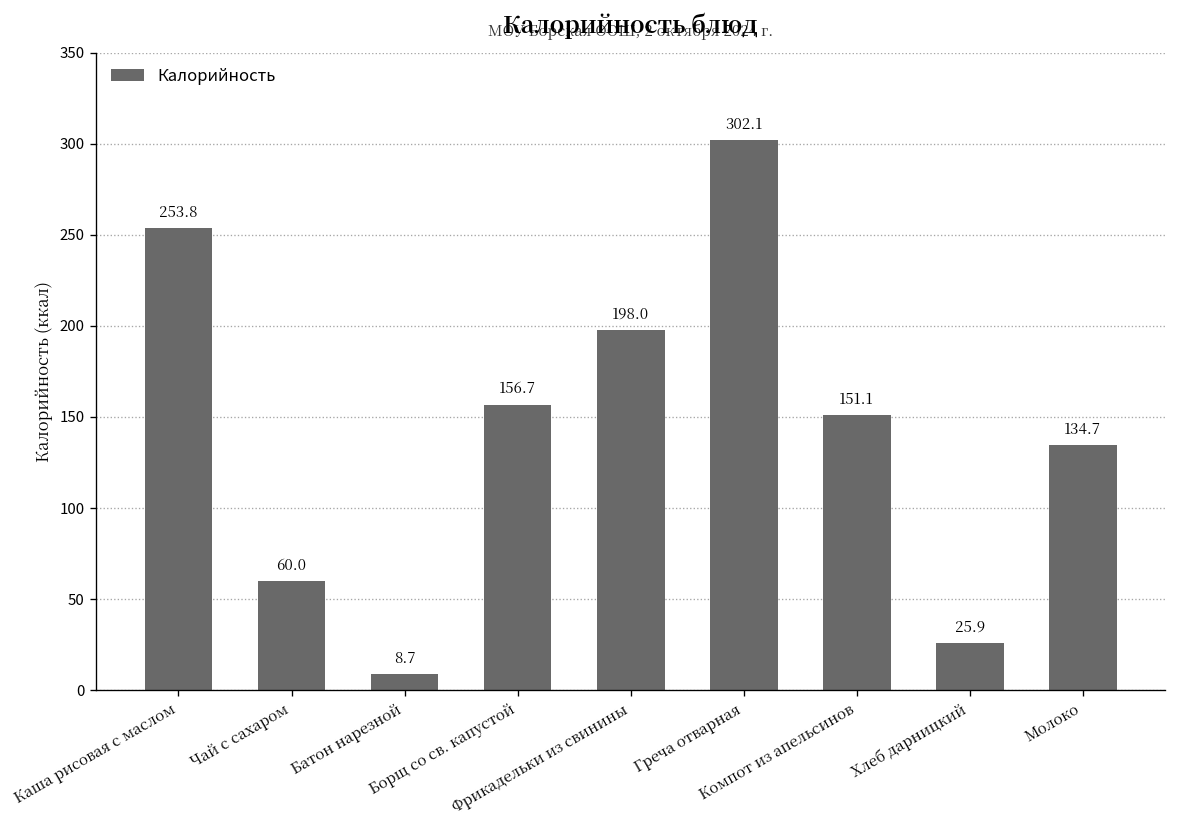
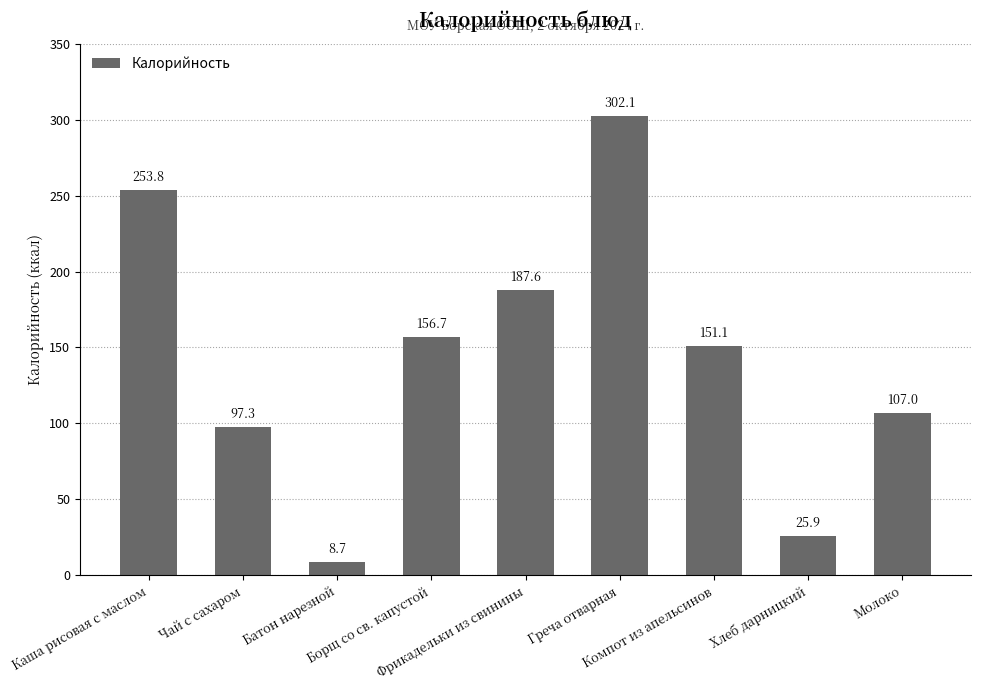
Чай с сахаром: 60.0 -> 97.3
Фрикадельки из свинины: 198.0 -> 187.6
Молоко: 134.7 -> 107.0
